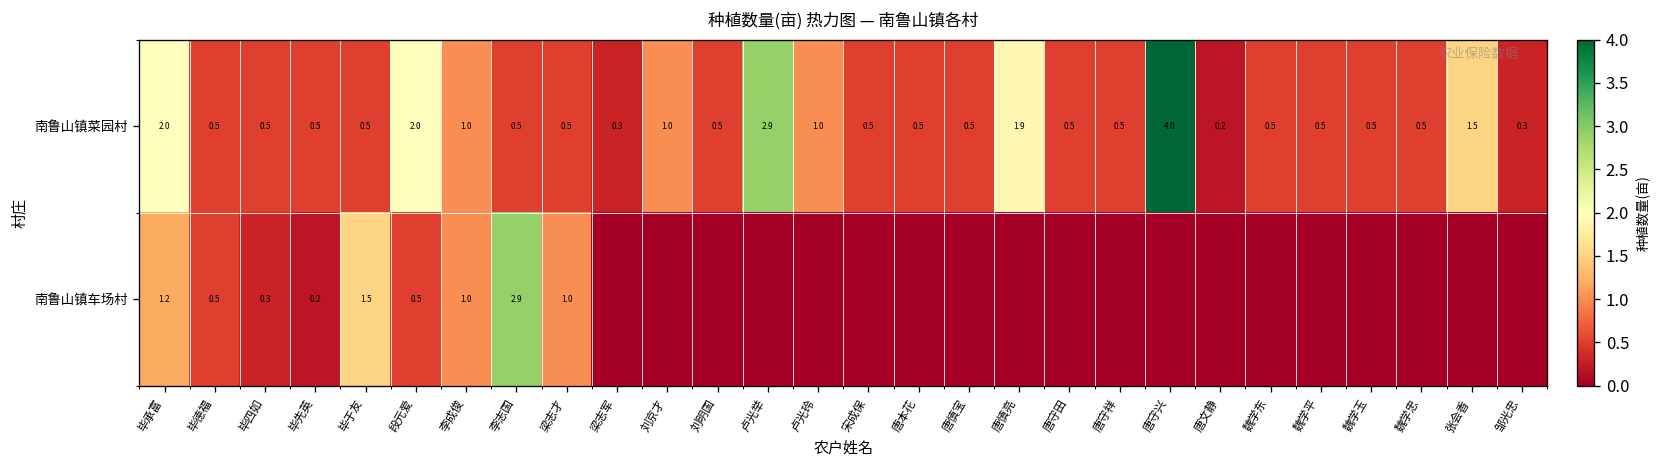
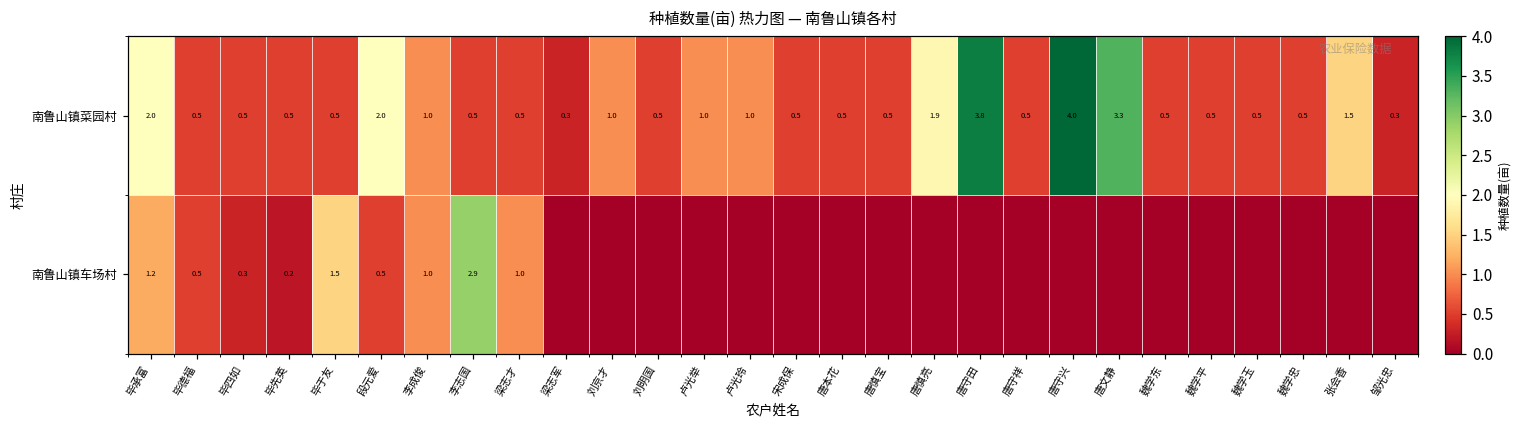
南鲁山镇菜园村, 卢光举: 2.9 -> 1.0
南鲁山镇菜园村, 唐守田: 0.5 -> 3.8
南鲁山镇菜园村, 唐文静: 0.2 -> 3.3
